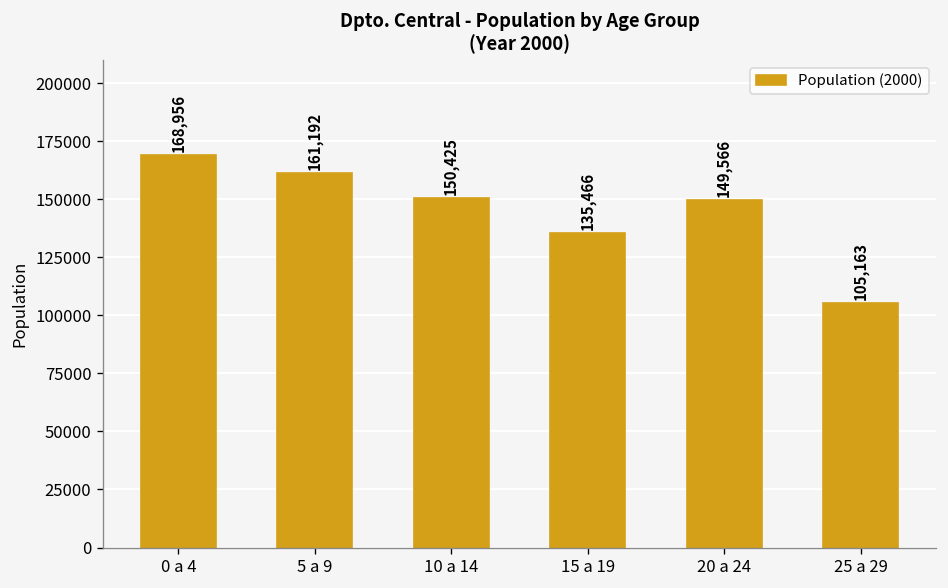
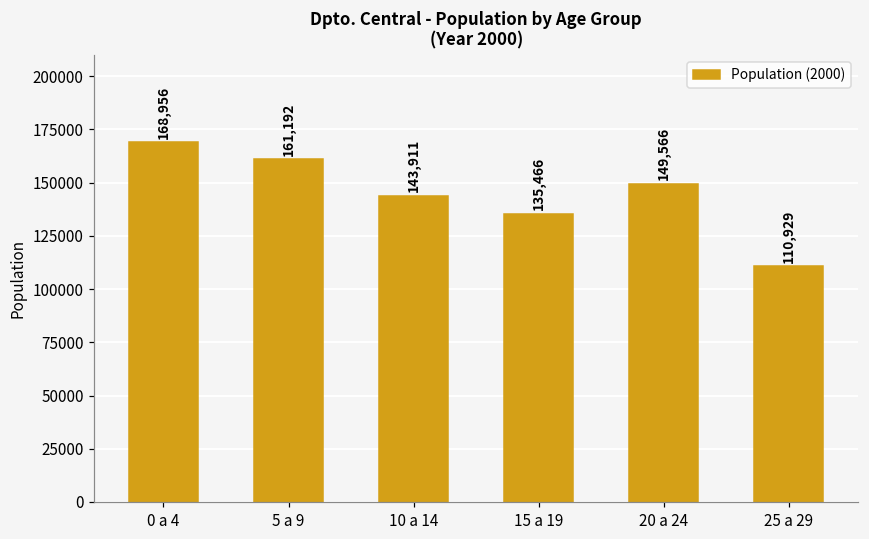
10 a 14: 150,425 -> 143,911
25 a 29: 105,163 -> 110,929
